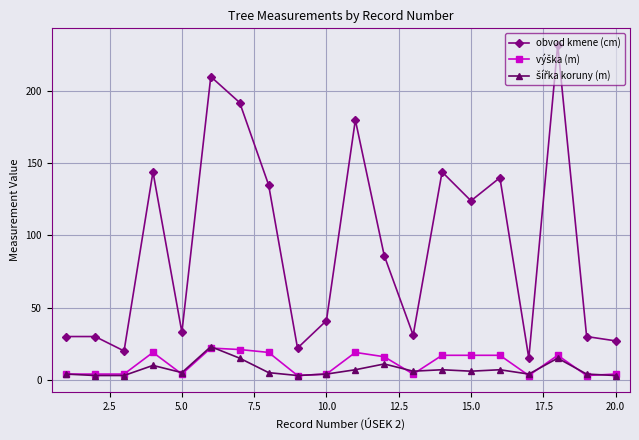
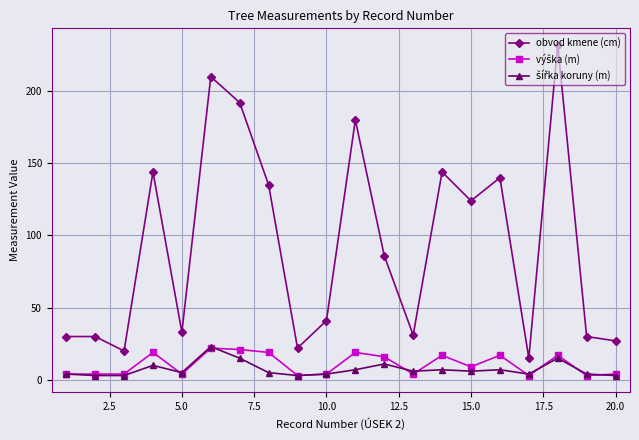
výška (m), 15.0: 17 -> 9
